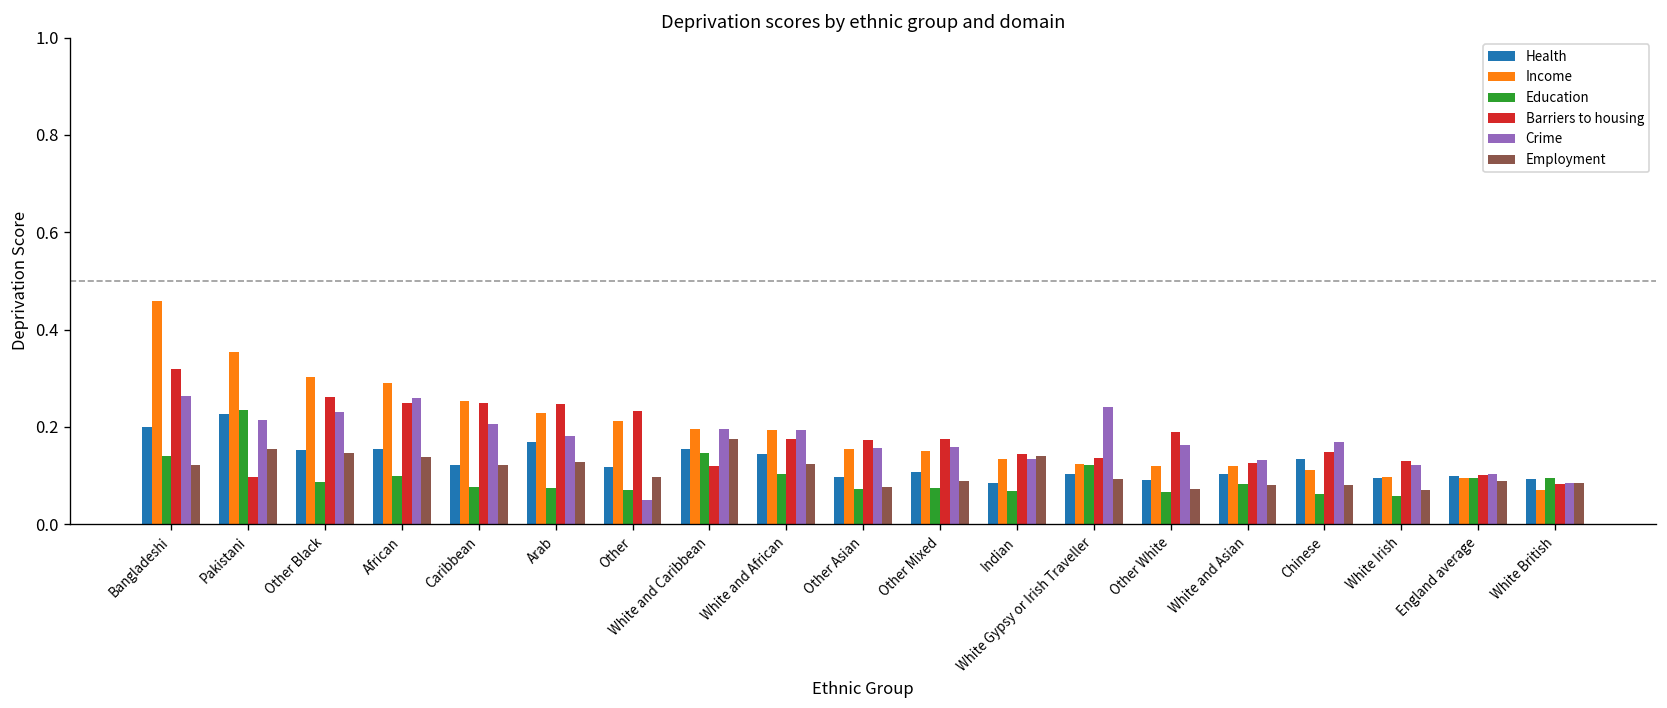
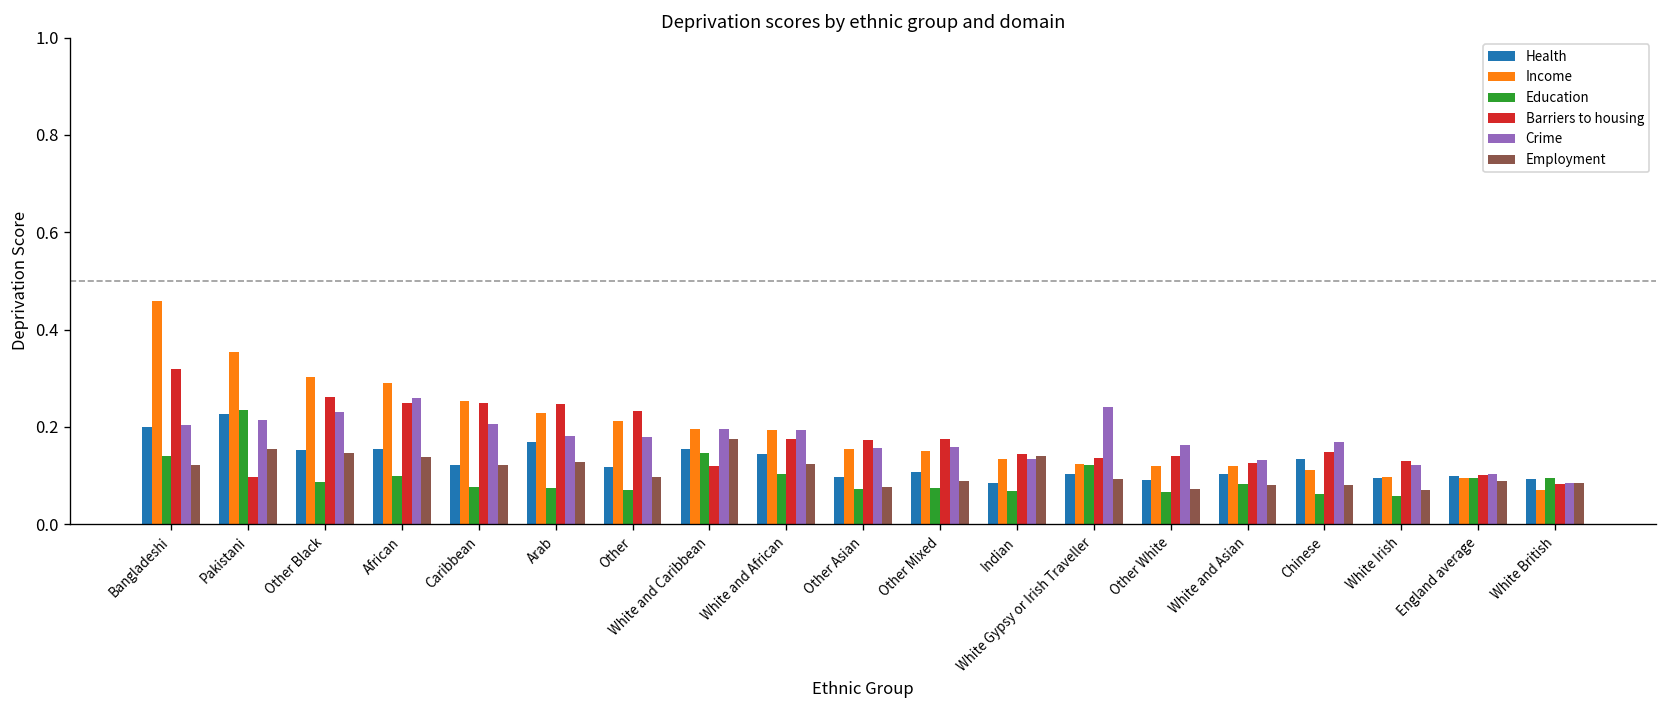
Crime, Bangladeshi: 0.26 -> 0.20
Crime, Other: 0.05 -> 0.18
Barriers to housing, Other White: 0.19 -> 0.14
